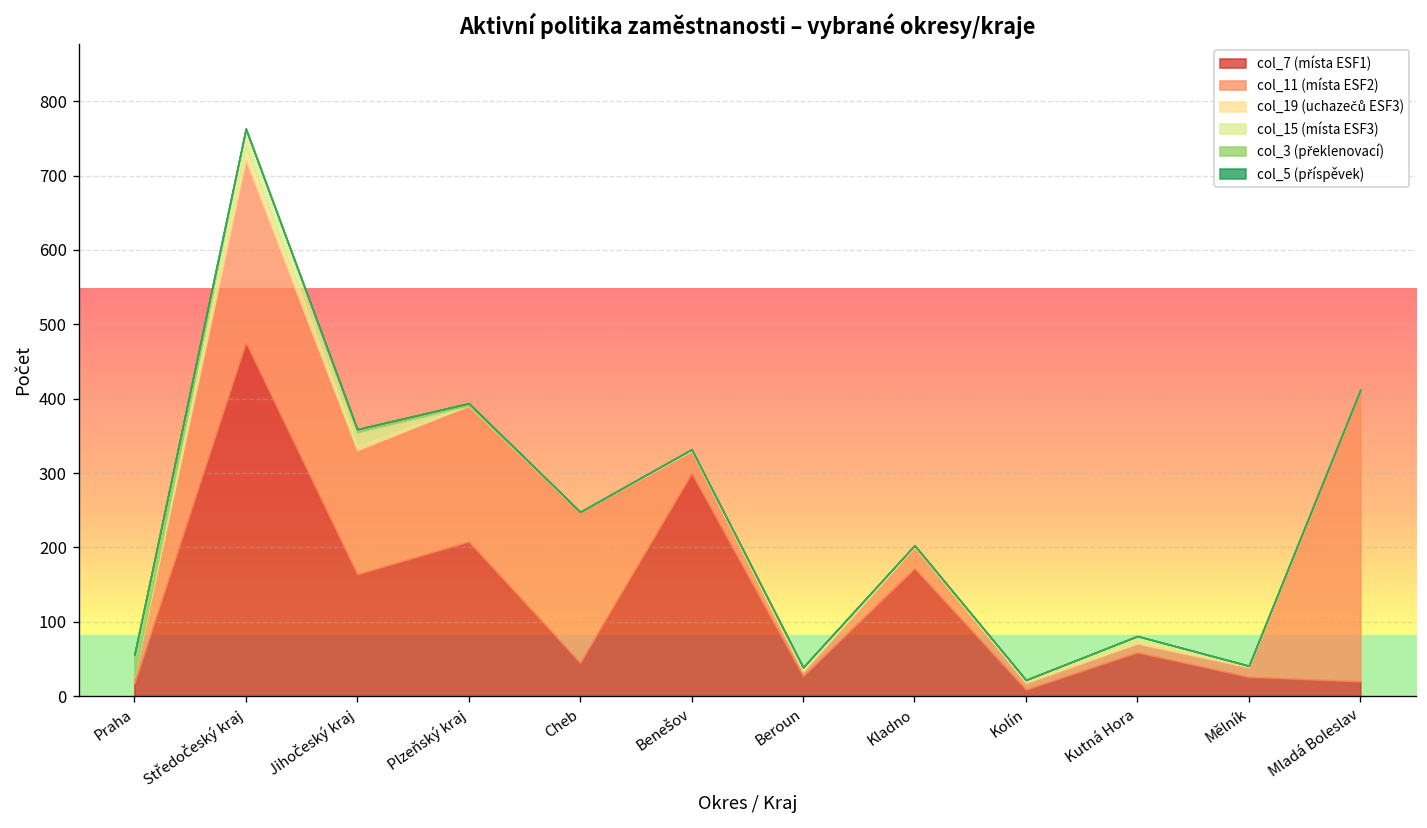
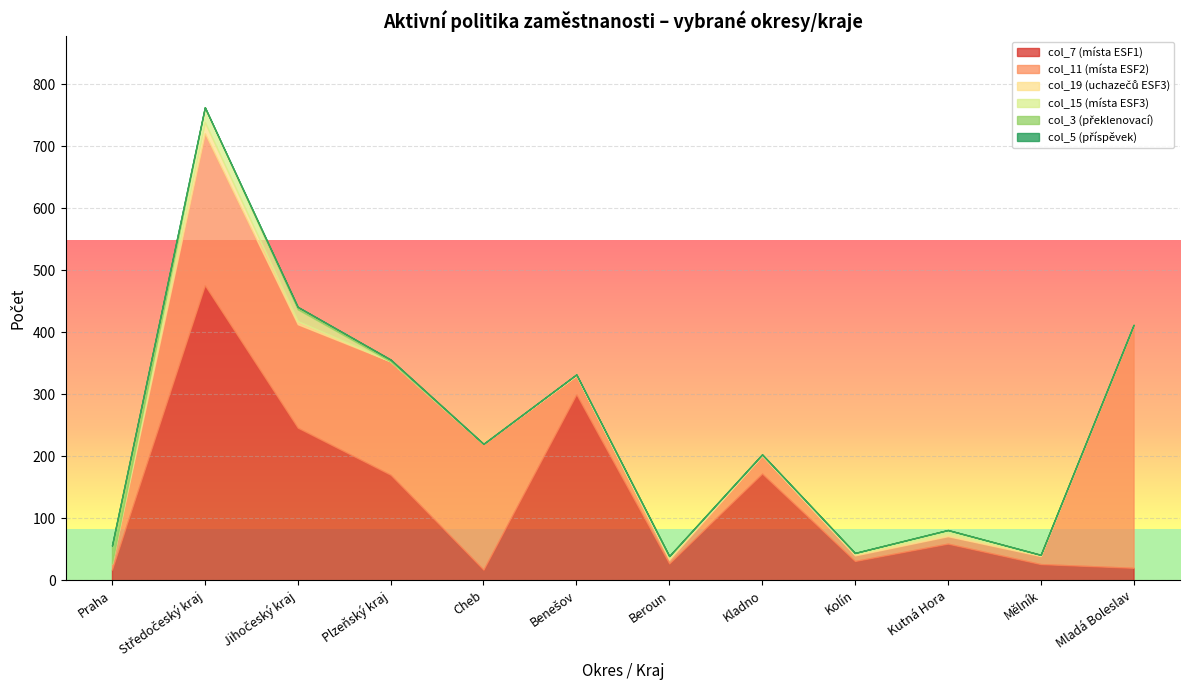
col_7 (místa ESF1), Jihočeský kraj: 160 -> 250
col_7 (místa ESF1), Plzeňský kraj: 210 -> 170
col_7 (místa ESF1), Cheb: 50 -> 20
col_7 (místa ESF1), Kolín: 10 -> 30
